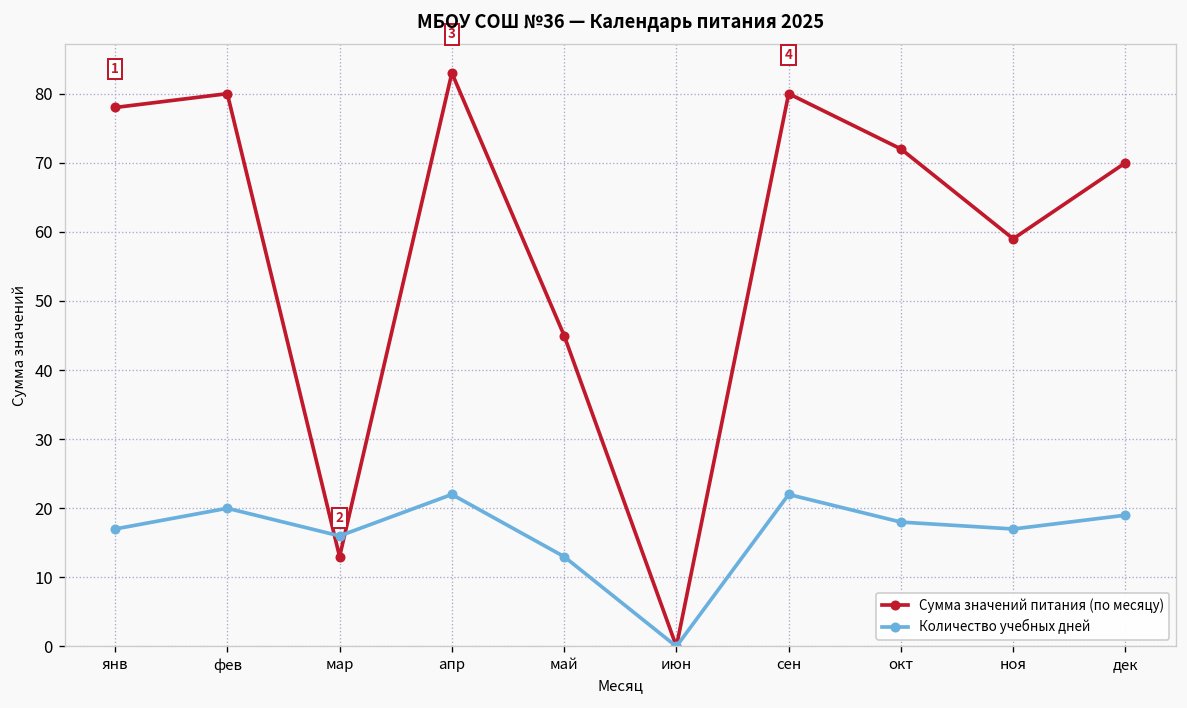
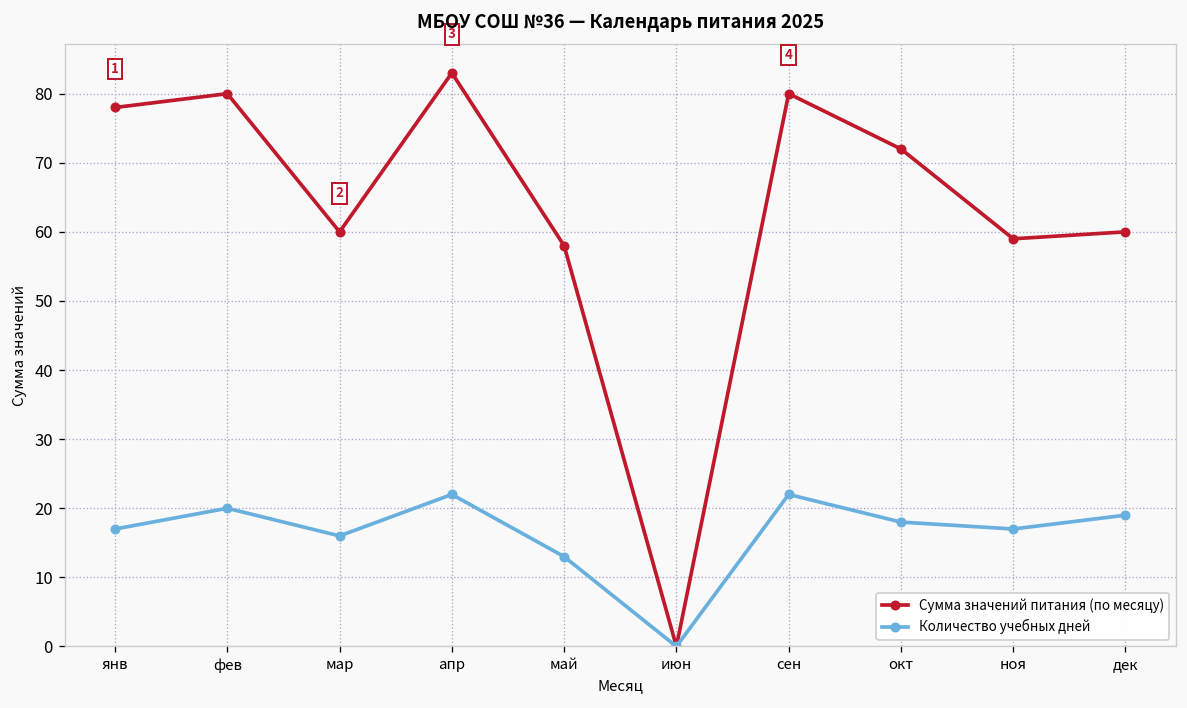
Сумма значений питания (по месяцу), мар: 13 -> 60
Сумма значений питания (по месяцу), май: 45 -> 58
Сумма значений питания (по месяцу), дек: 70 -> 60
